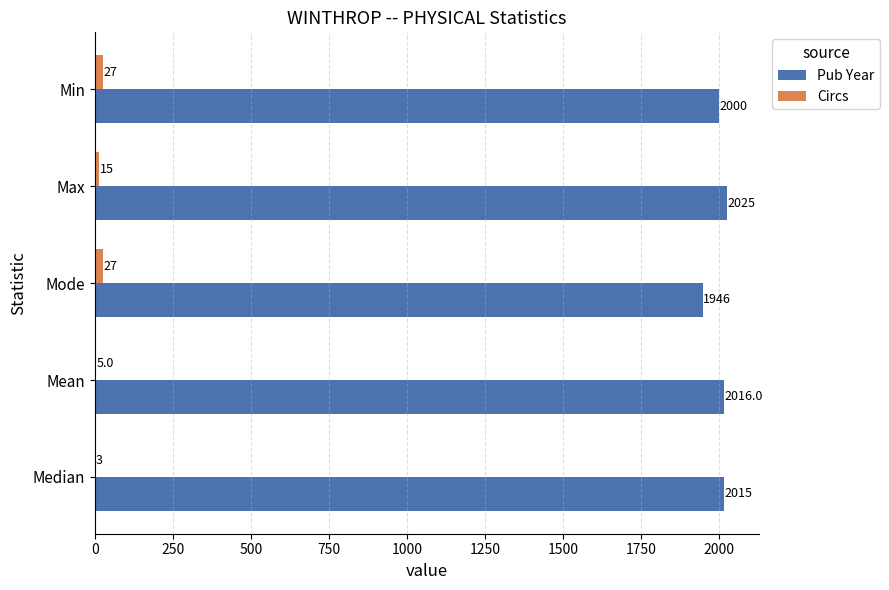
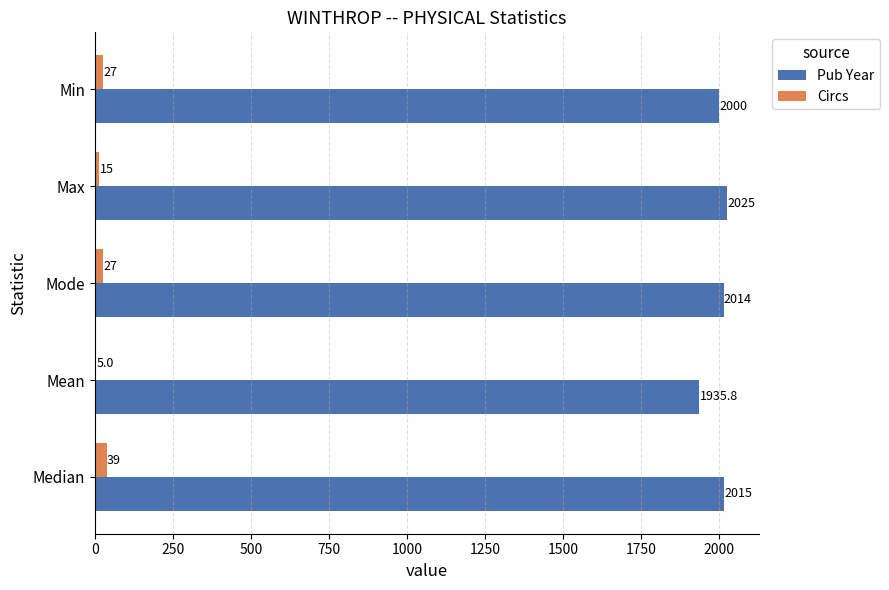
Pub Year, Mode: 1946 -> 2014
Pub Year, Mean: 2016.0 -> 1935.8
Circs, Median: 3 -> 39
